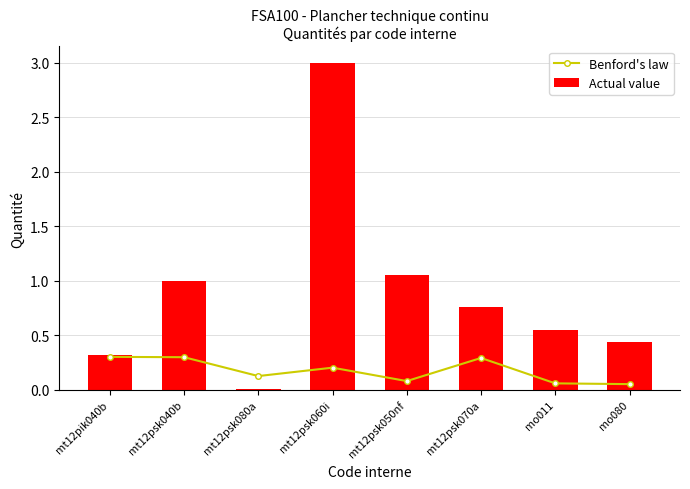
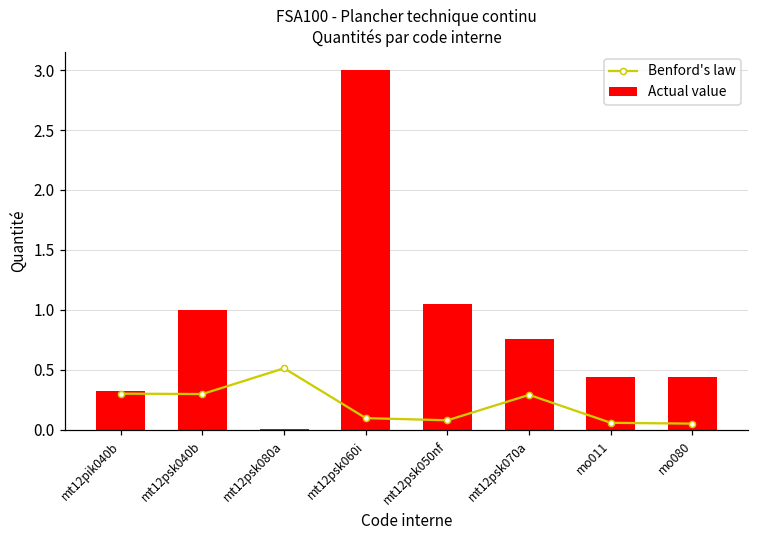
Benford's law, mt12psk080a: 0.13 -> 0.51
Benford's law, mt12psk060i: 0.20 -> 0.10
Actual value, mo011: 0.55 -> 0.44
